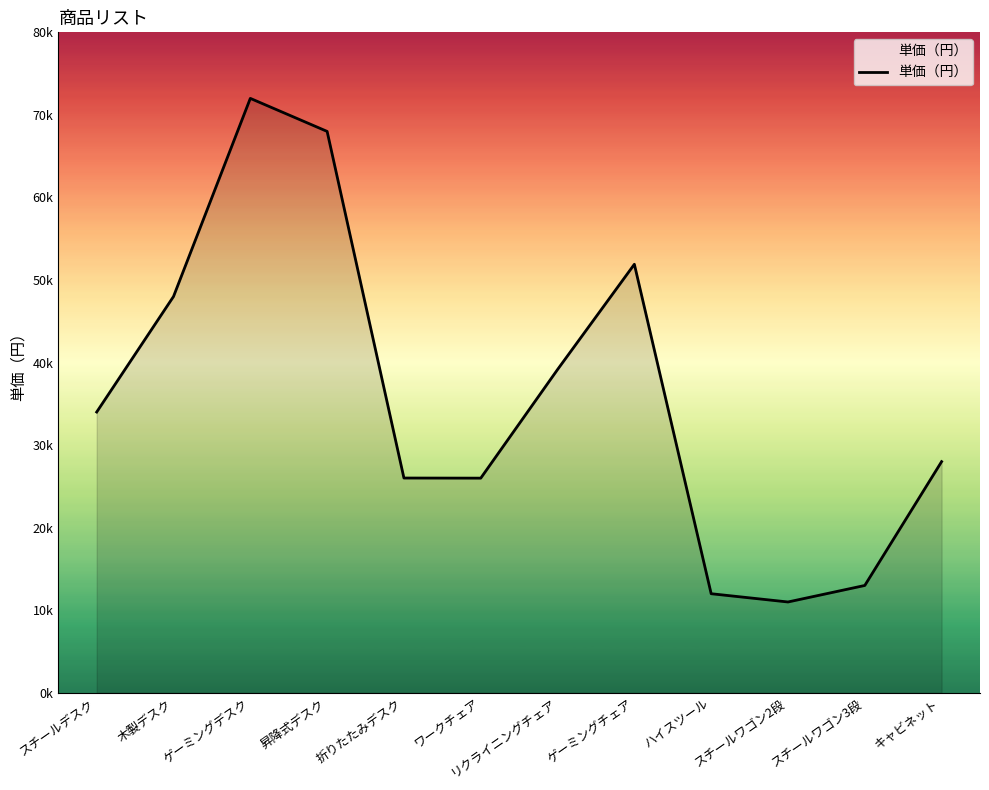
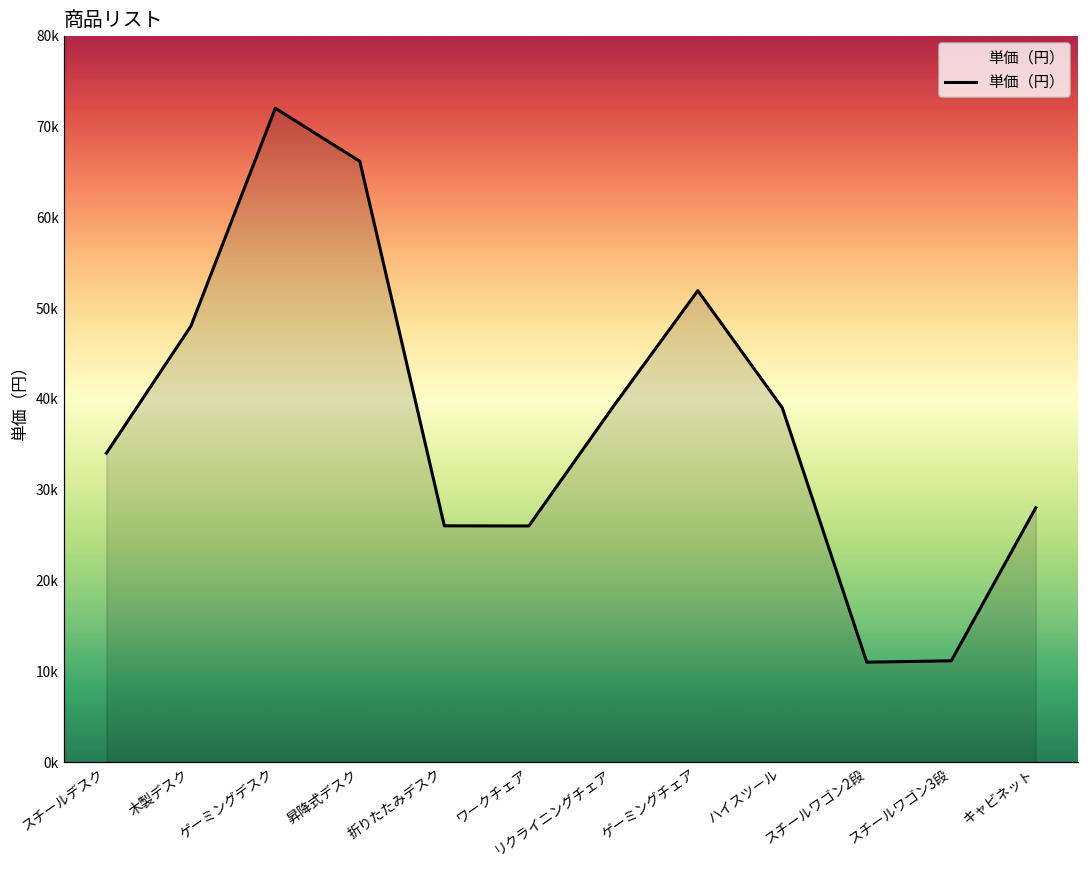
昇降式デスク: 68000 -> 66000
ハイスツール: 12000 -> 39000
スチールワゴン3段: 13000 -> 11000
